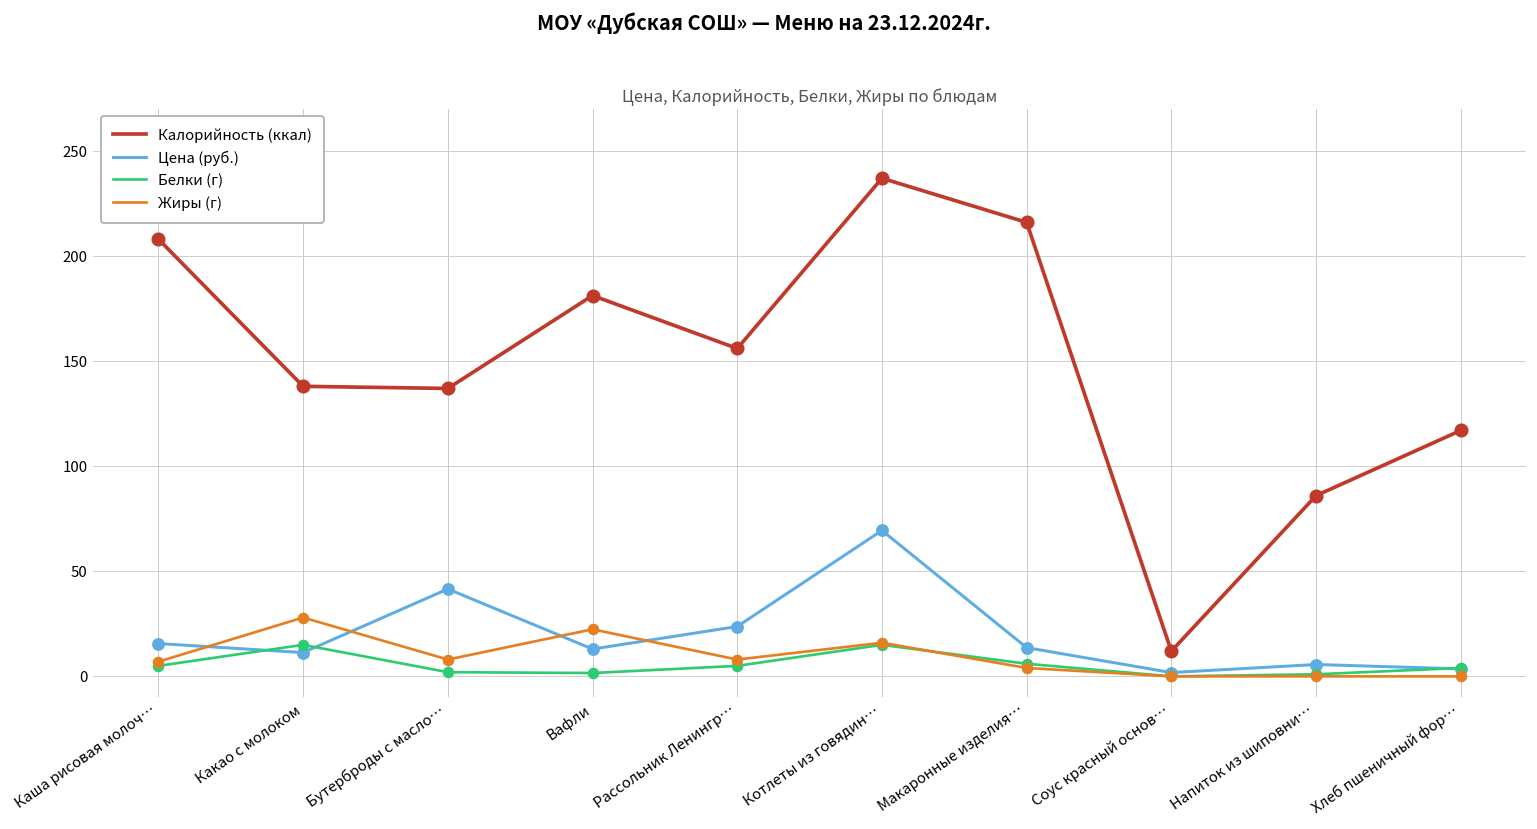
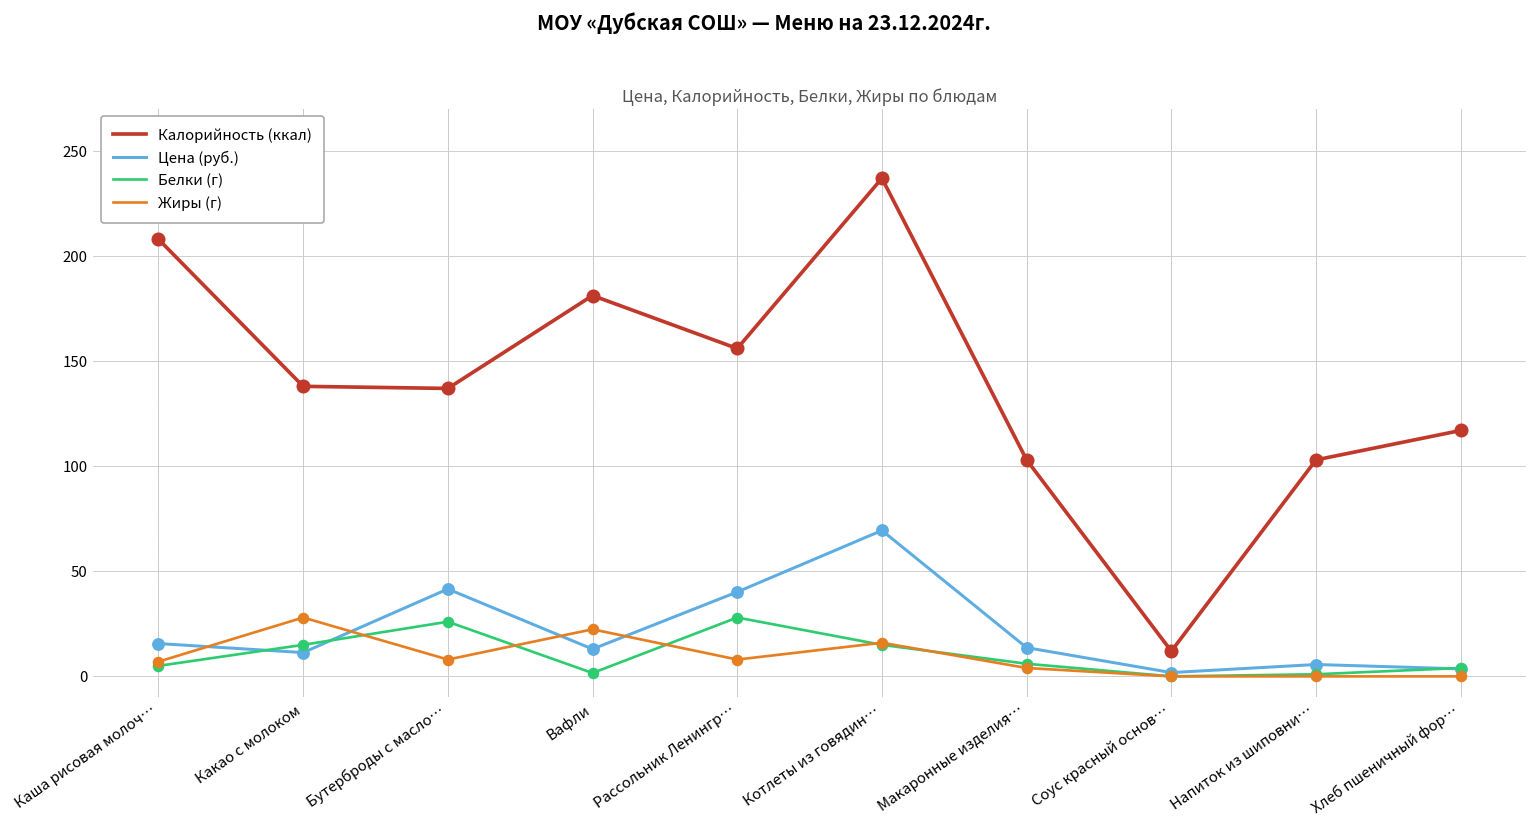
Белки (г), Бутерброды с масло…: 2 -> 26
Цена (руб.), Рассольник Ленингр…: 24 -> 40
Белки (г), Рассольник Ленингр…: 5 -> 28
Калорийность (ккал), Макаронные изделия…: 216 -> 103
Калорийность (ккал), Напиток из шиповни…: 86 -> 103
